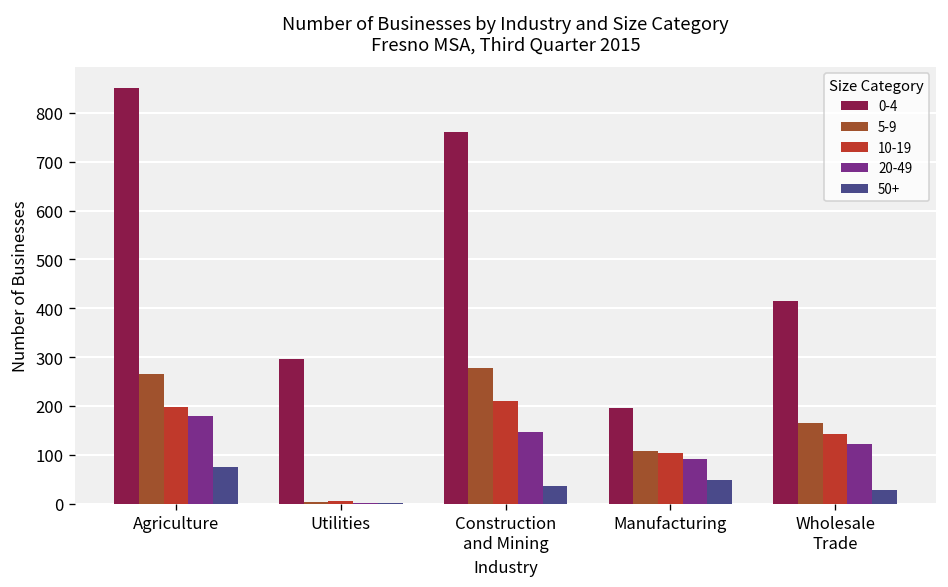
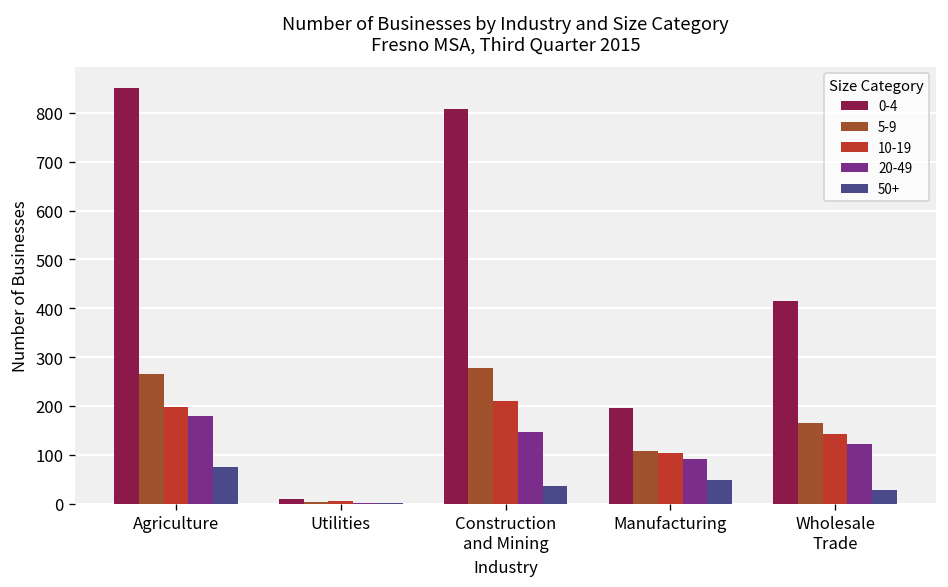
0-4, Utilities: 300 -> 10
0-4, Construction and Mining: 760 -> 810
